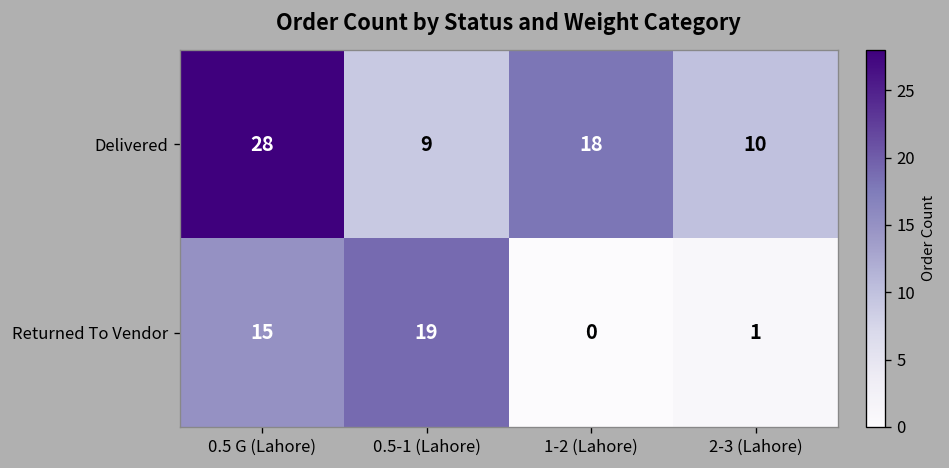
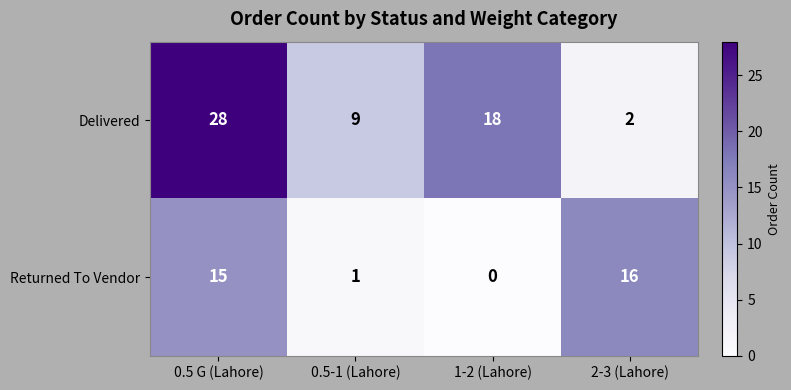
Delivered, 2-3 (Lahore): 10 -> 2
Returned To Vendor, 0.5-1 (Lahore): 19 -> 1
Returned To Vendor, 2-3 (Lahore): 1 -> 16
